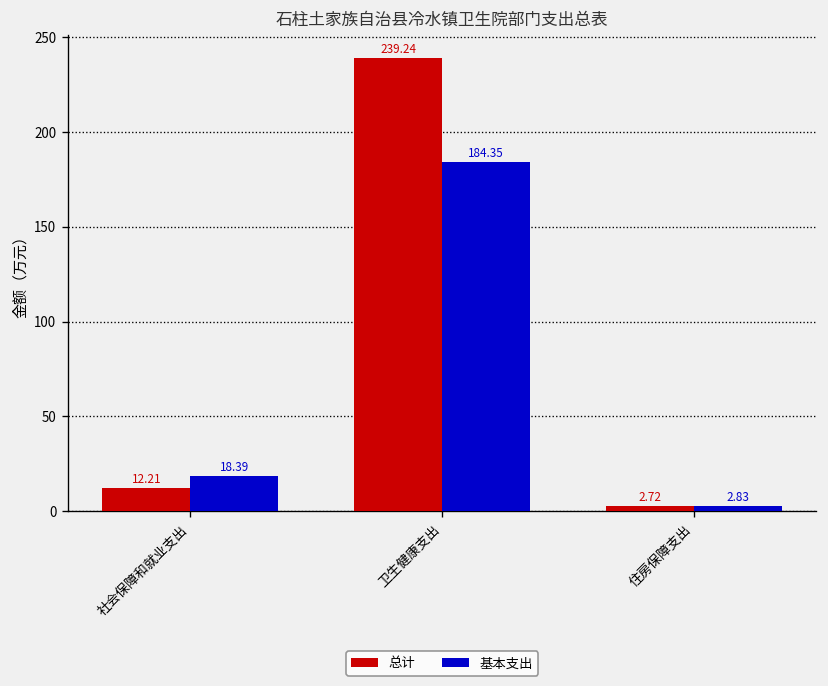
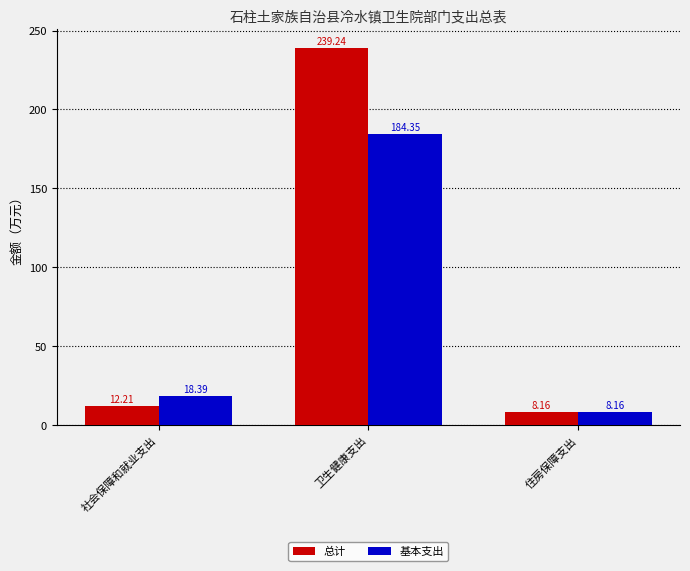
总计, 住房保障支出: 2.72 -> 8.16
基本支出, 住房保障支出: 2.83 -> 8.16
